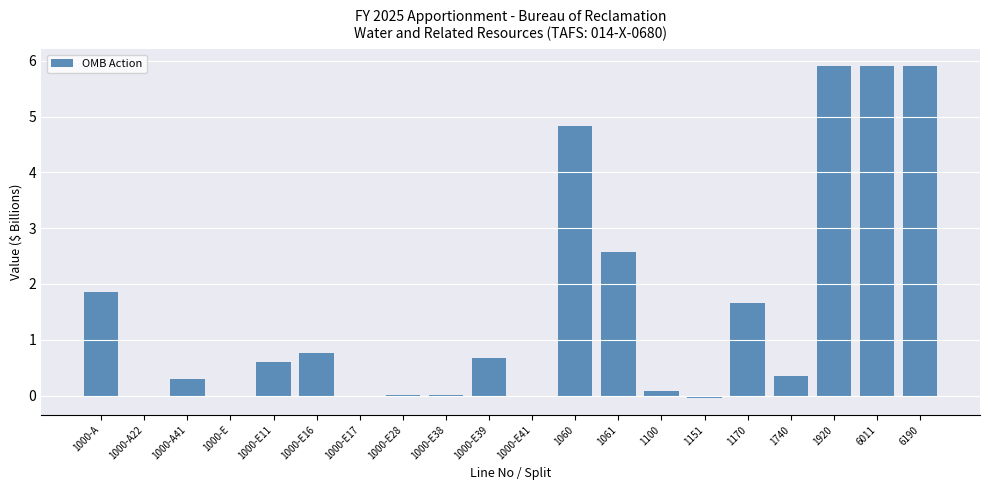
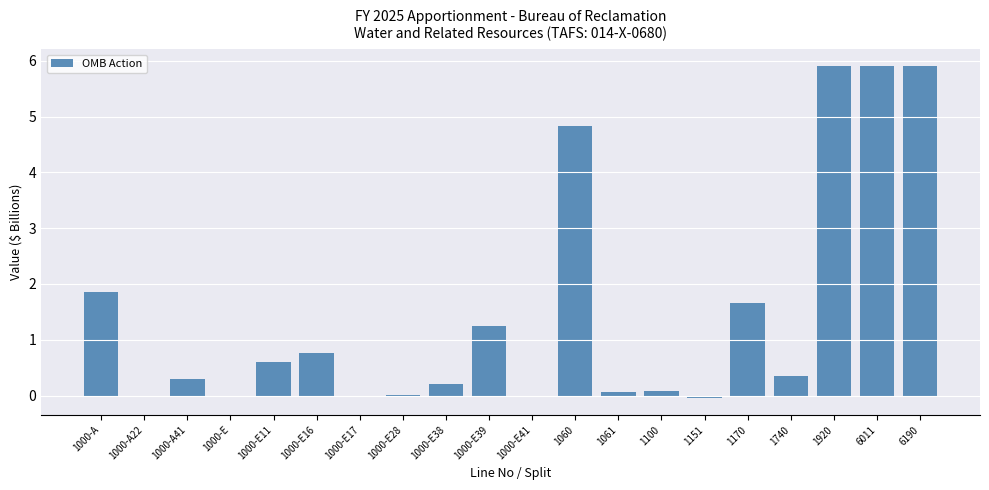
1000-E38: 0.0 -> 0.2
1000-E39: 0.7 -> 1.3
1061: 2.6 -> 0.1
